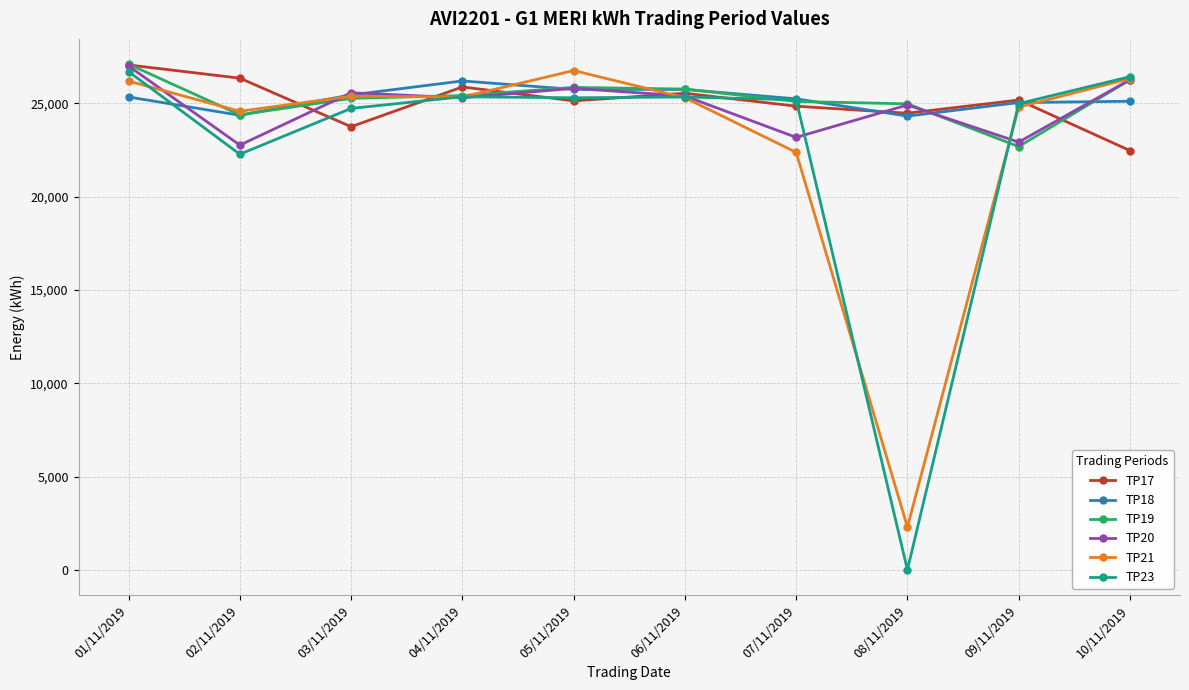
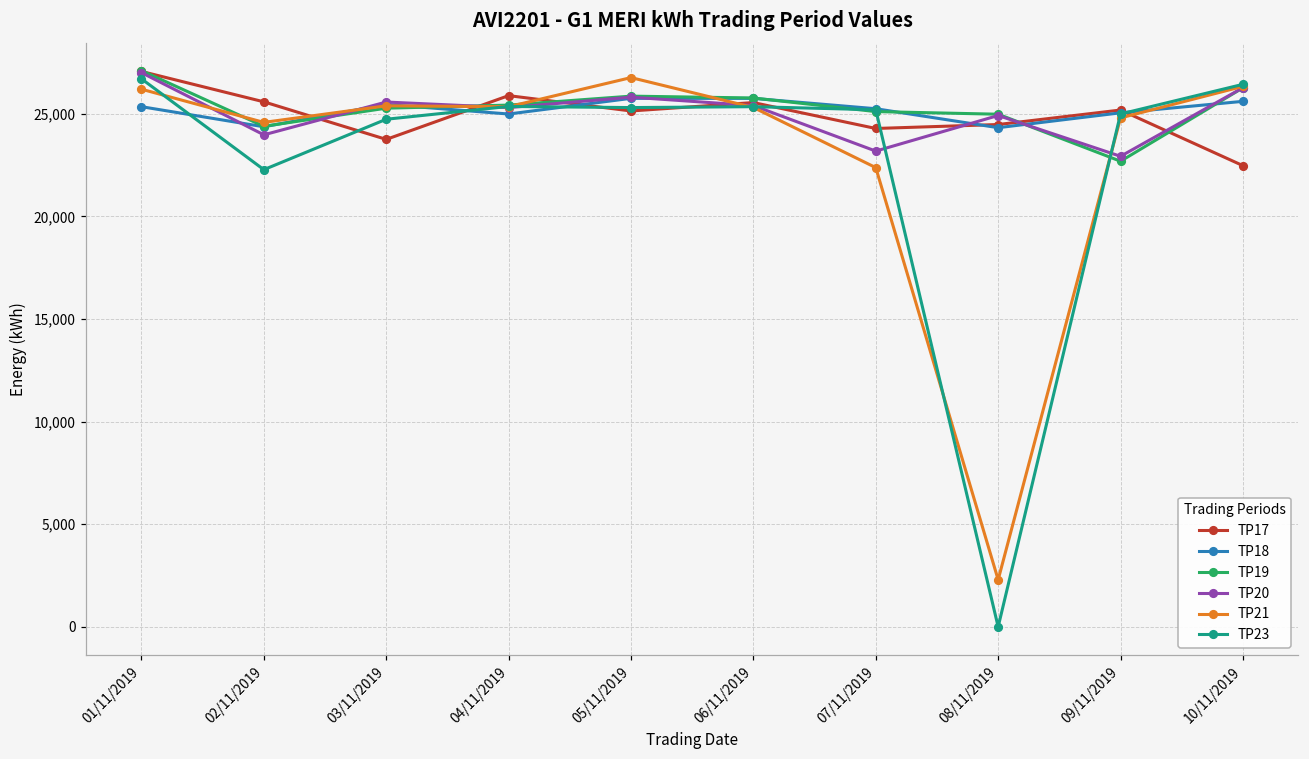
TP17, 02/11/2019: 26,400 -> 25,600
TP20, 02/11/2019: 22,800 -> 24,000
TP18, 04/11/2019: 26,200 -> 25,000
TP17, 07/11/2019: 24,900 -> 24,300
TP18, 10/11/2019: 25,100 -> 25,600
